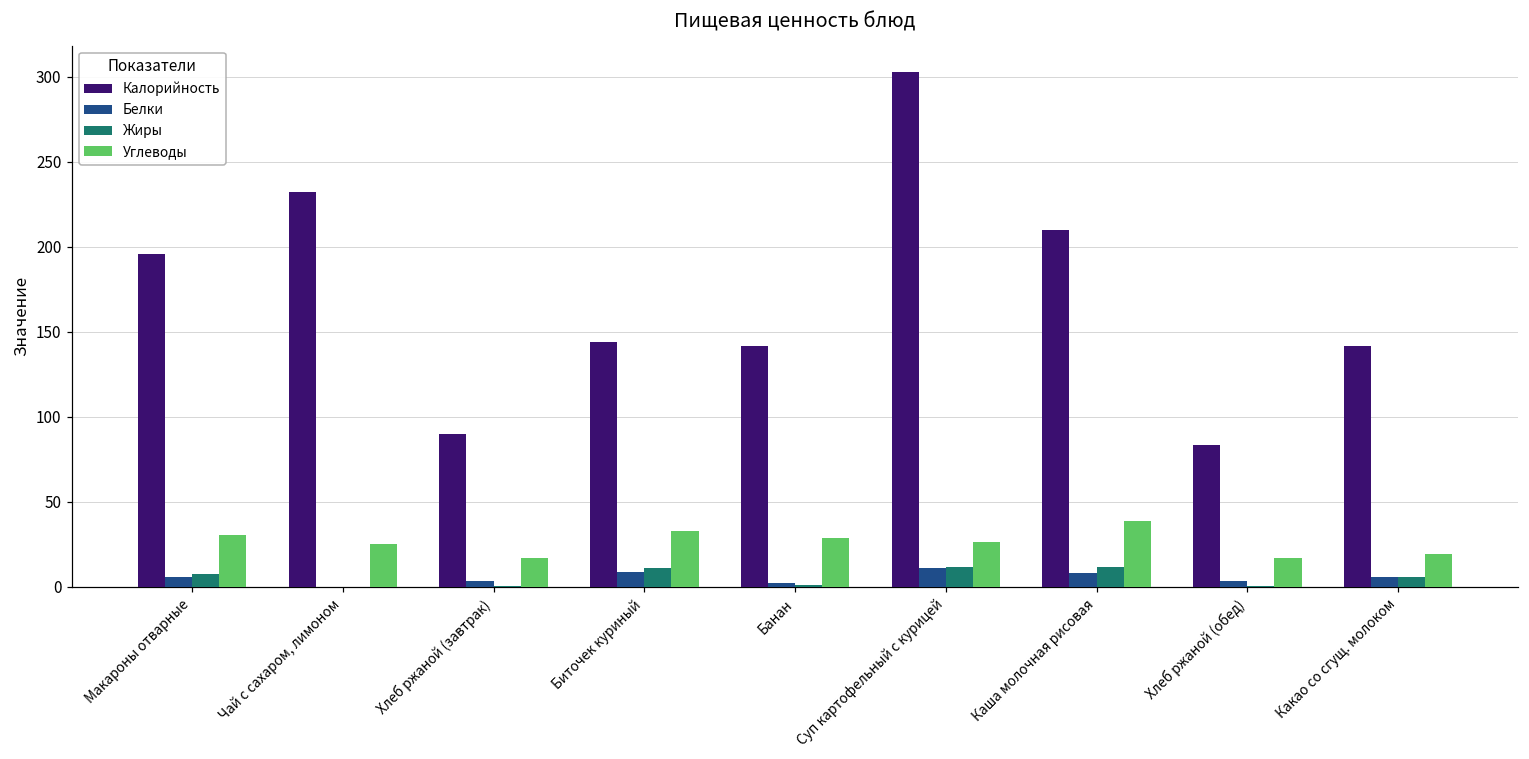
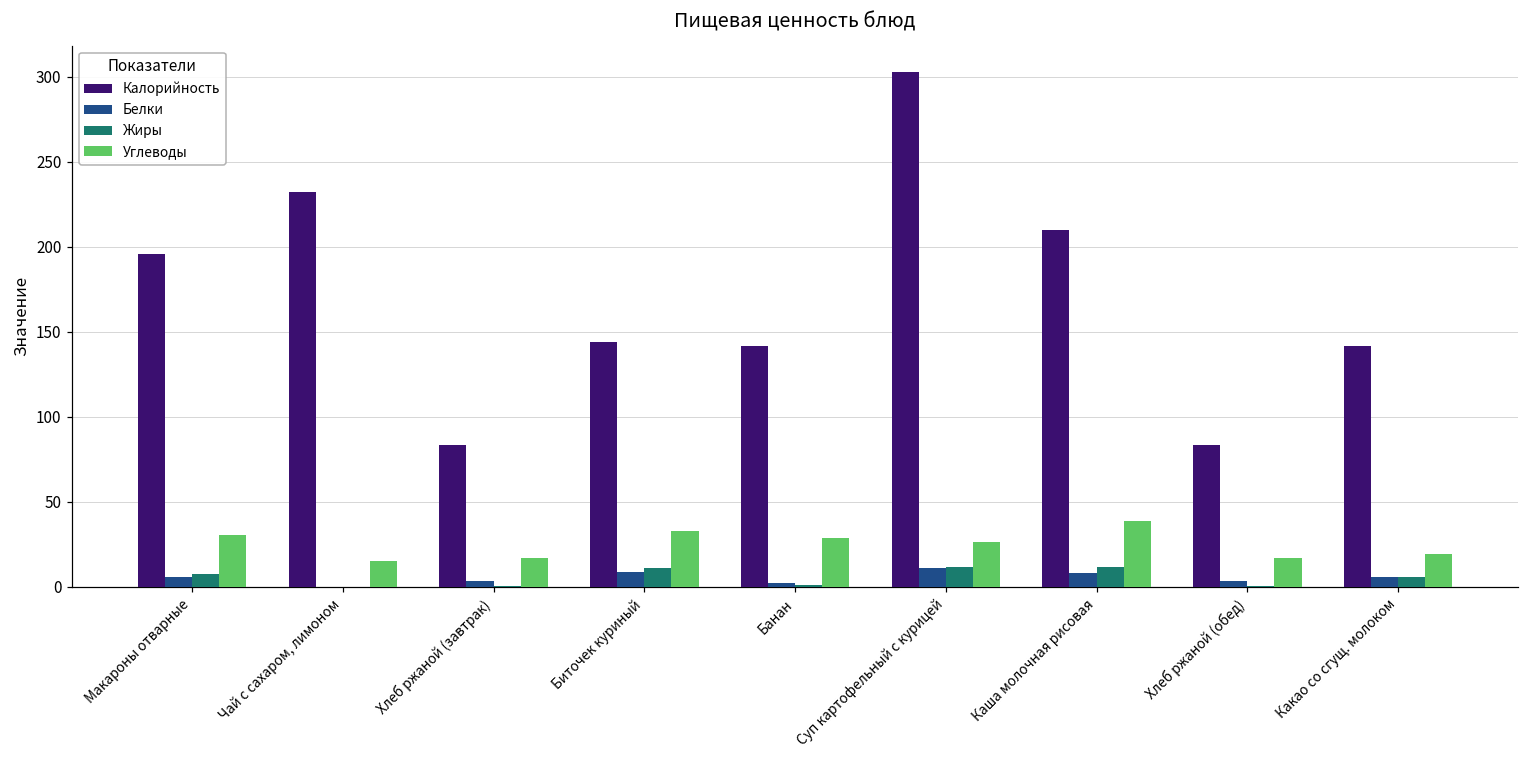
Углеводы, Чай с сахаром, лимоном: 25 -> 15
Калорийность, Хлеб ржаной (завтрак): 90 -> 83
